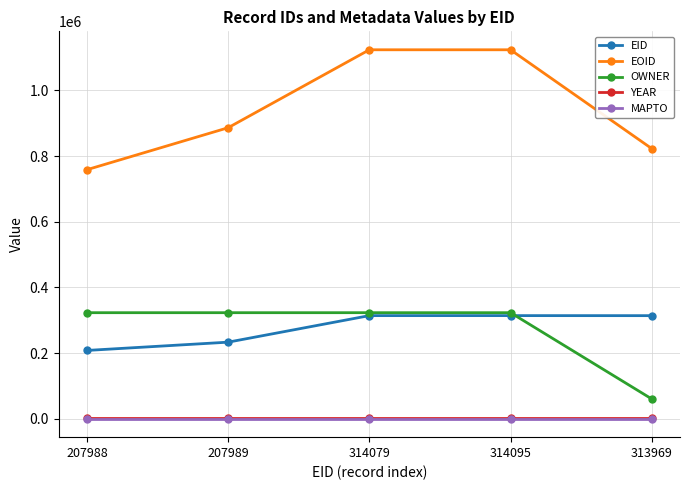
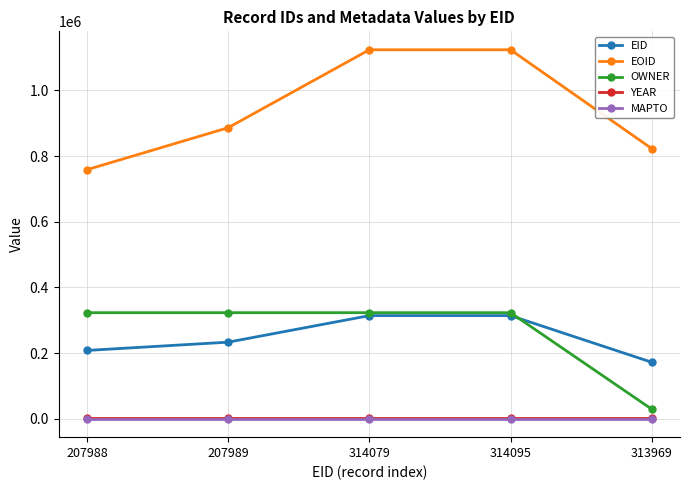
EID, 313969: 310000 -> 170000
OWNER, 313969: 60000 -> 30000
